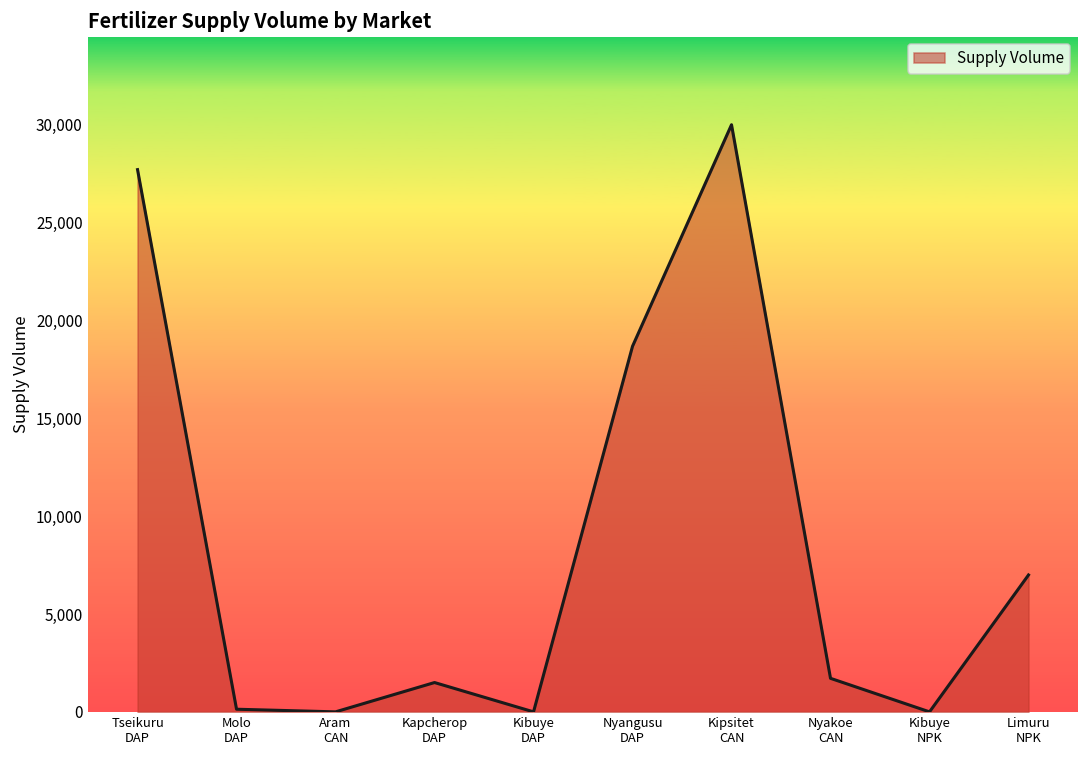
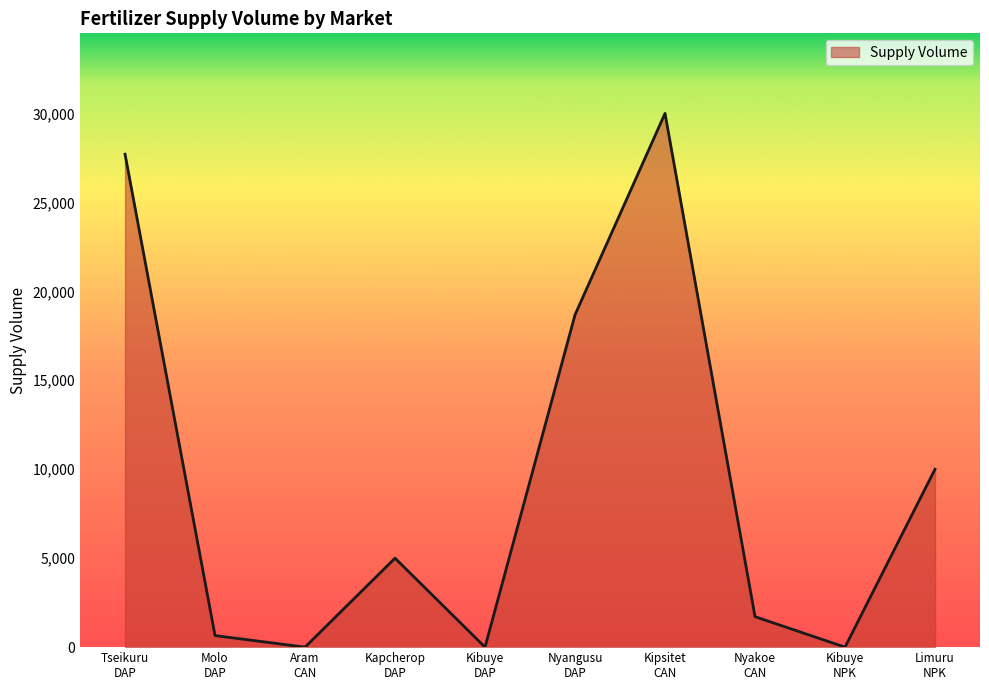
Molo DAP: 100 -> 700
Kapcherop DAP: 1,500 -> 5,000
Limuru NPK: 7,000 -> 10,000
